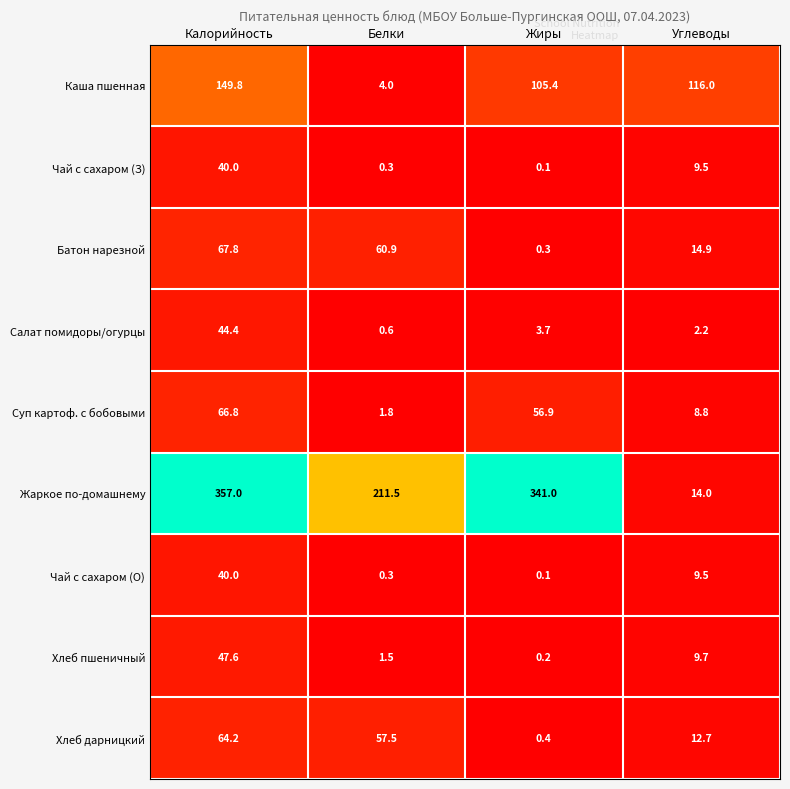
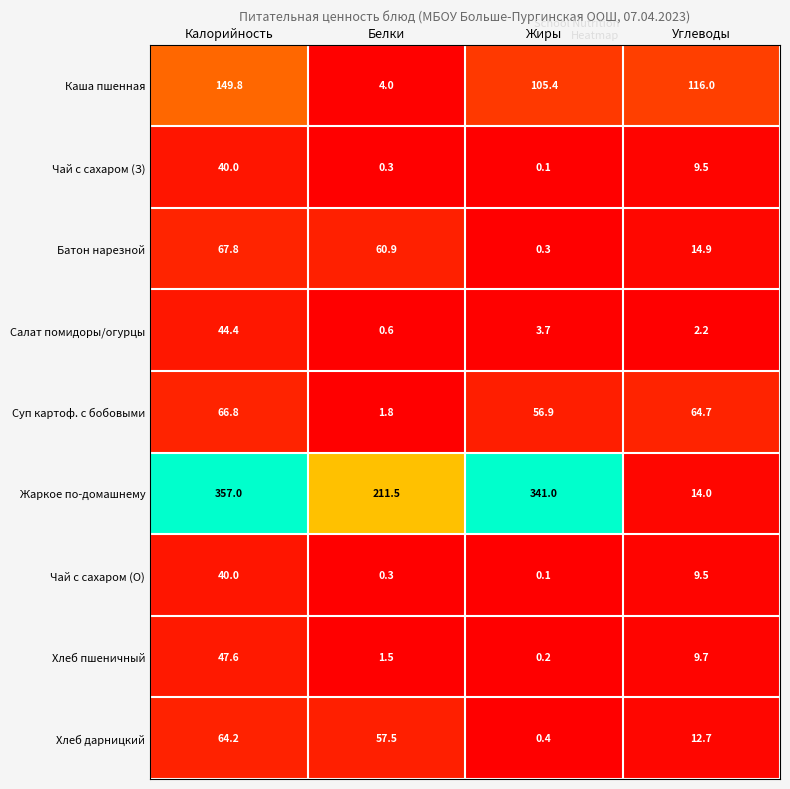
Суп картоф. с бобовыми, Углеводы: 8.8 -> 64.7
